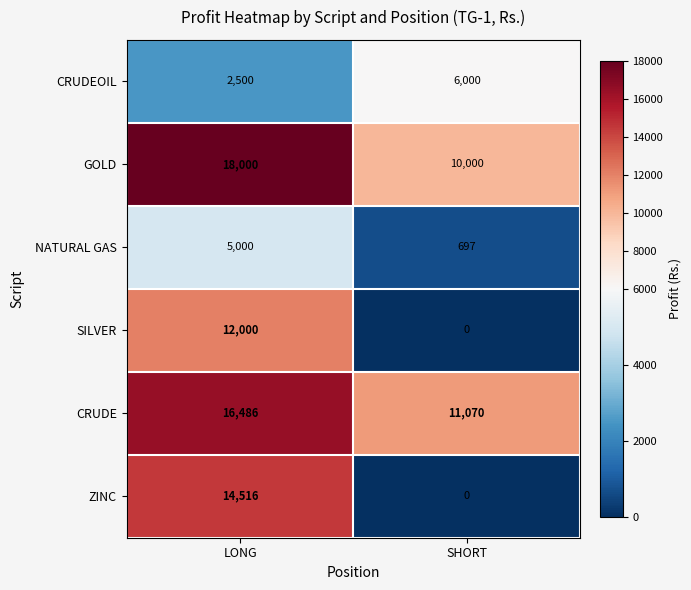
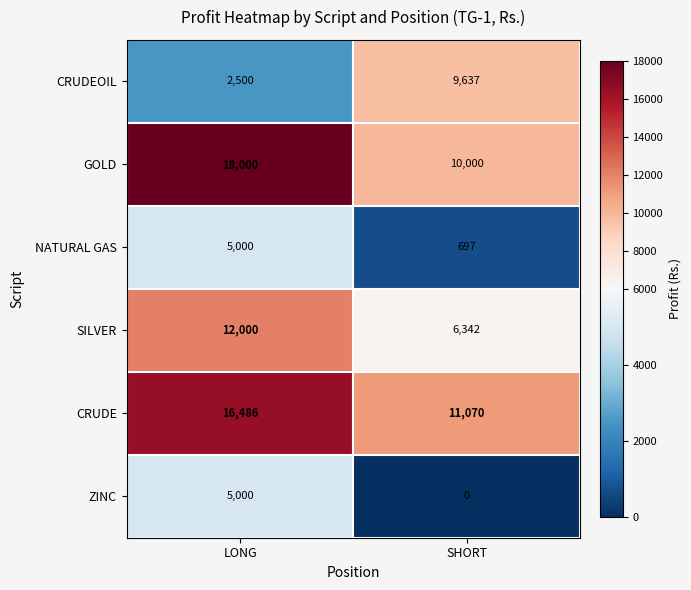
CRUDEOIL, SHORT: 6,000 -> 9,637
SILVER, SHORT: 0 -> 6,342
ZINC, LONG: 14,516 -> 5,000
